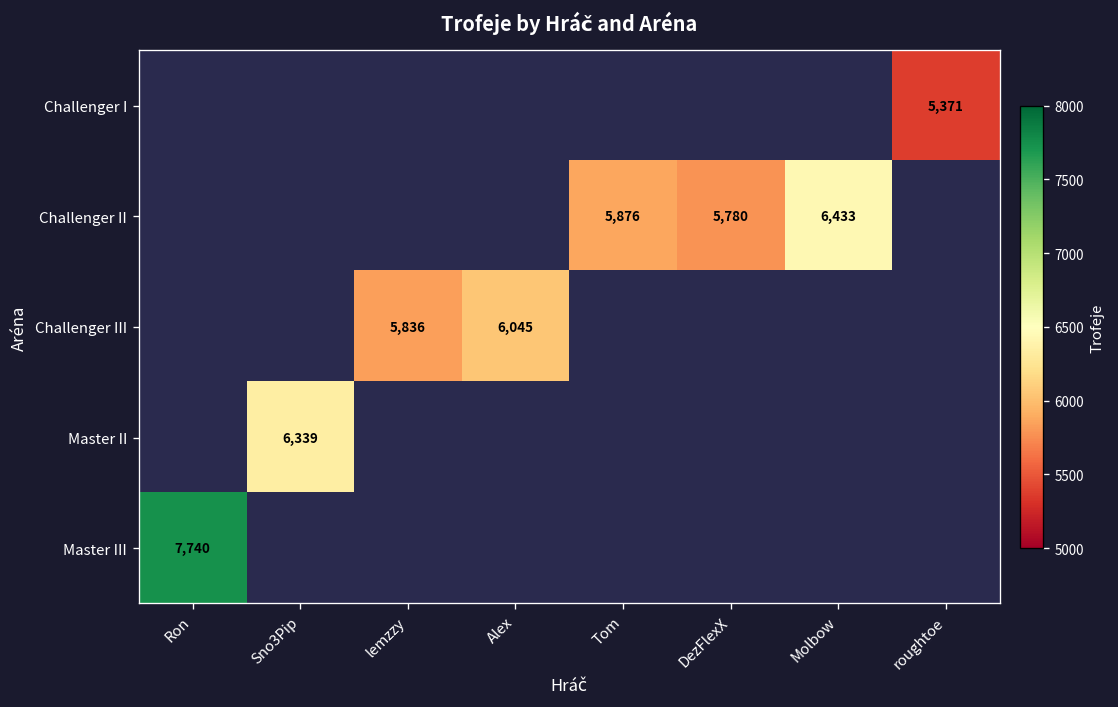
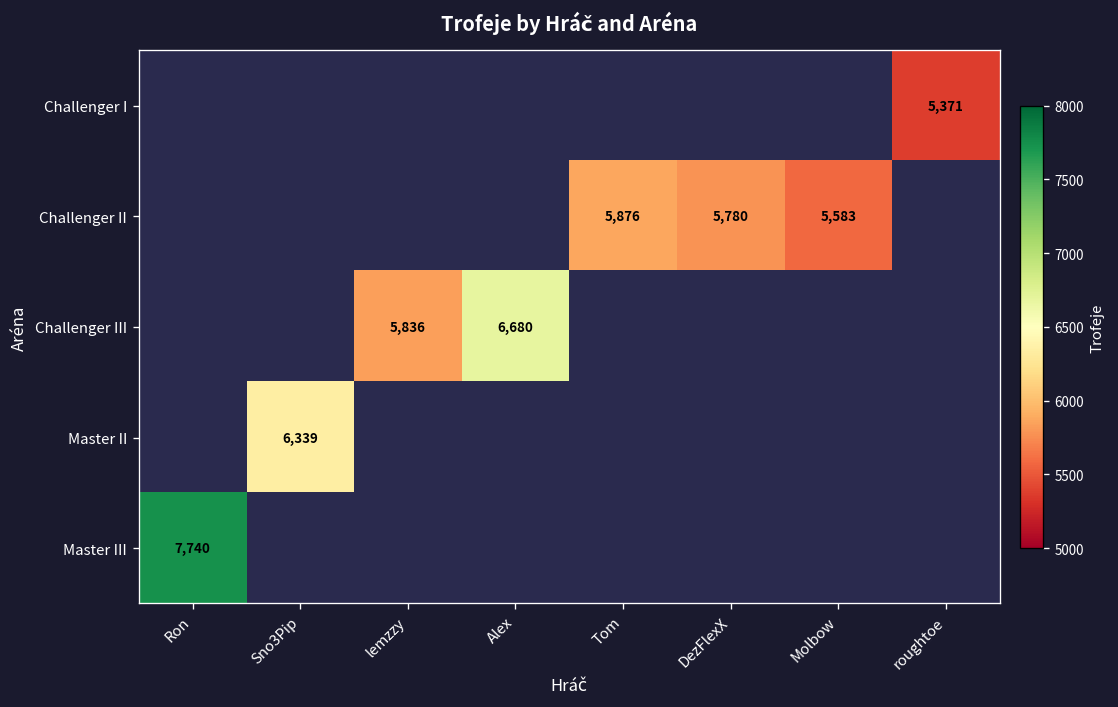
Challenger II, Molbow: 6,433 -> 5,583
Challenger III, Alex: 6,045 -> 6,680
